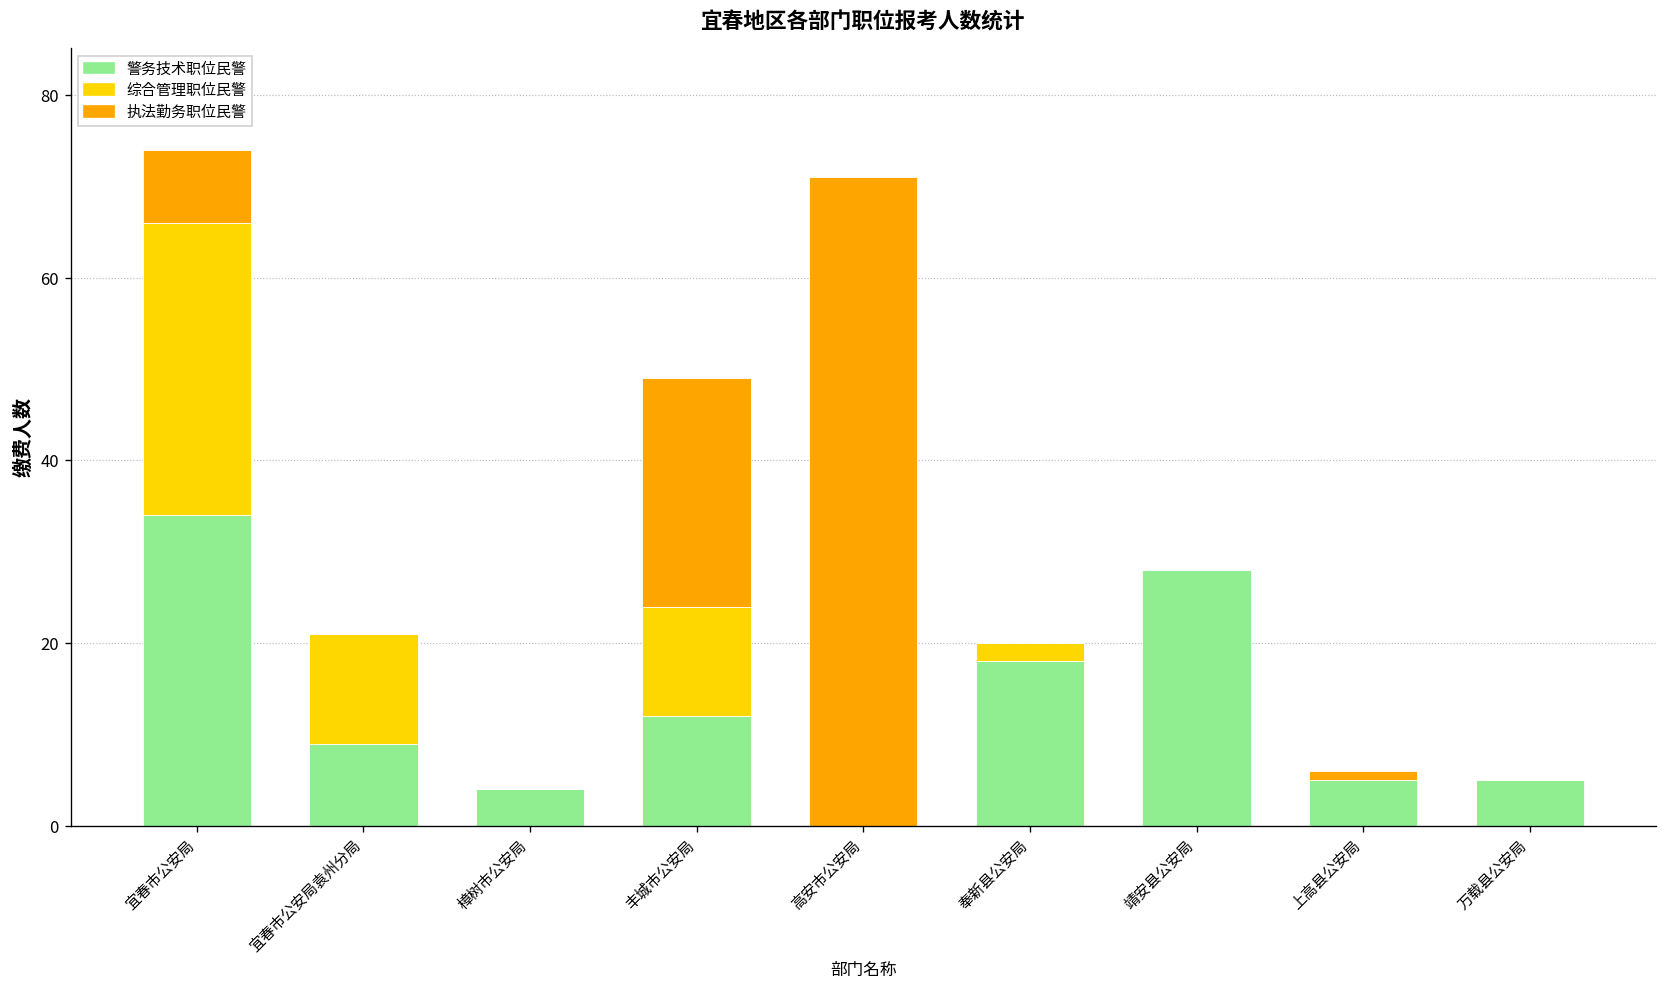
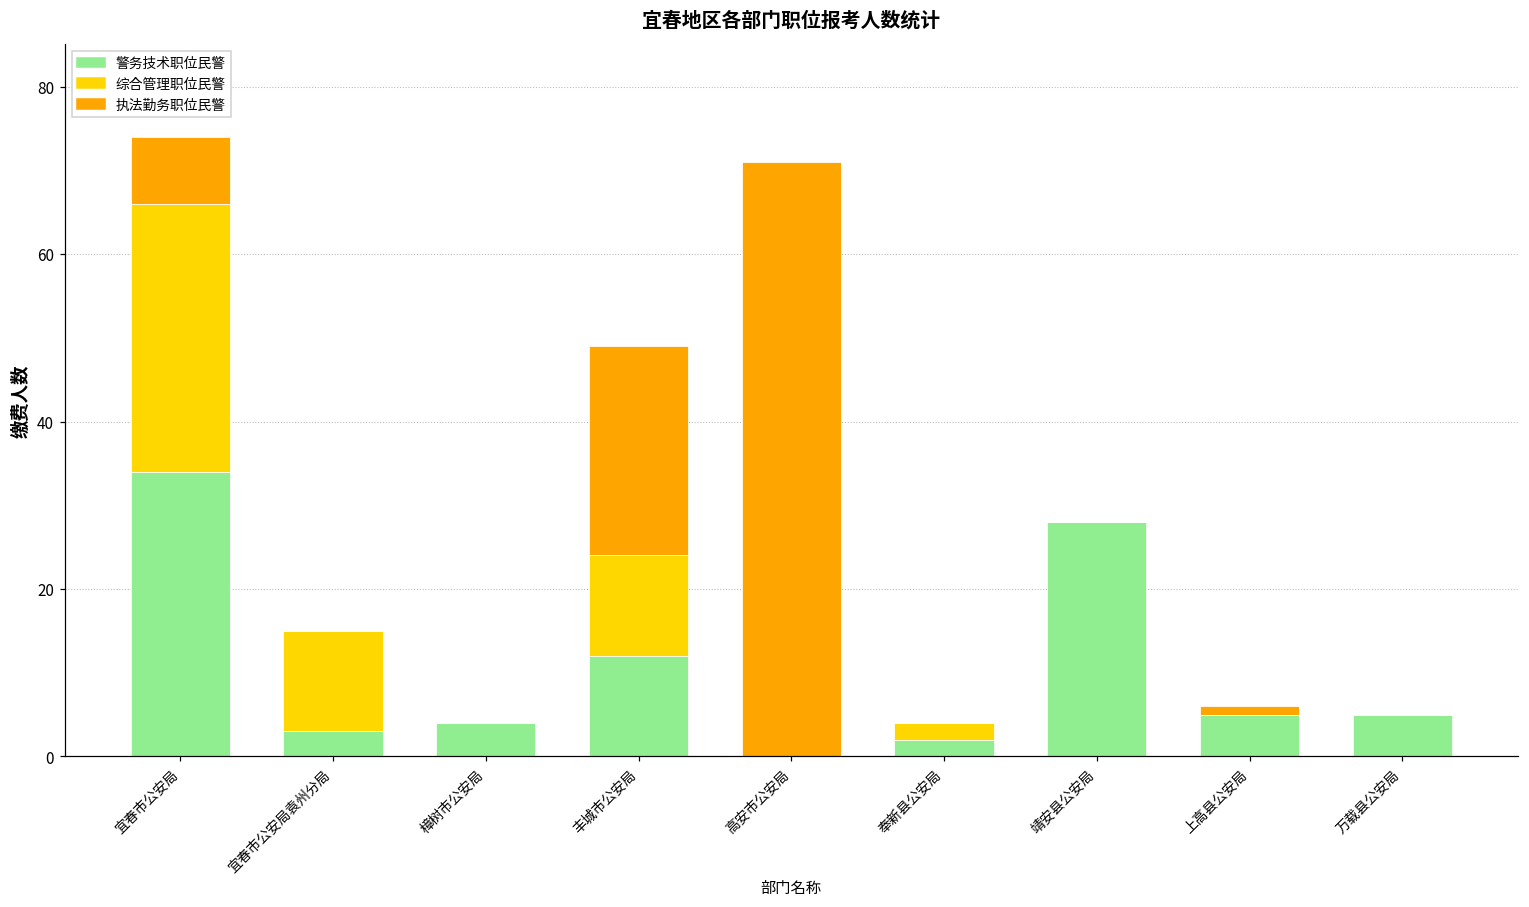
警务技术职位民警, 宜春市公安局袁州分局: 9 -> 3
警务技术职位民警, 奉新县公安局: 18 -> 2
